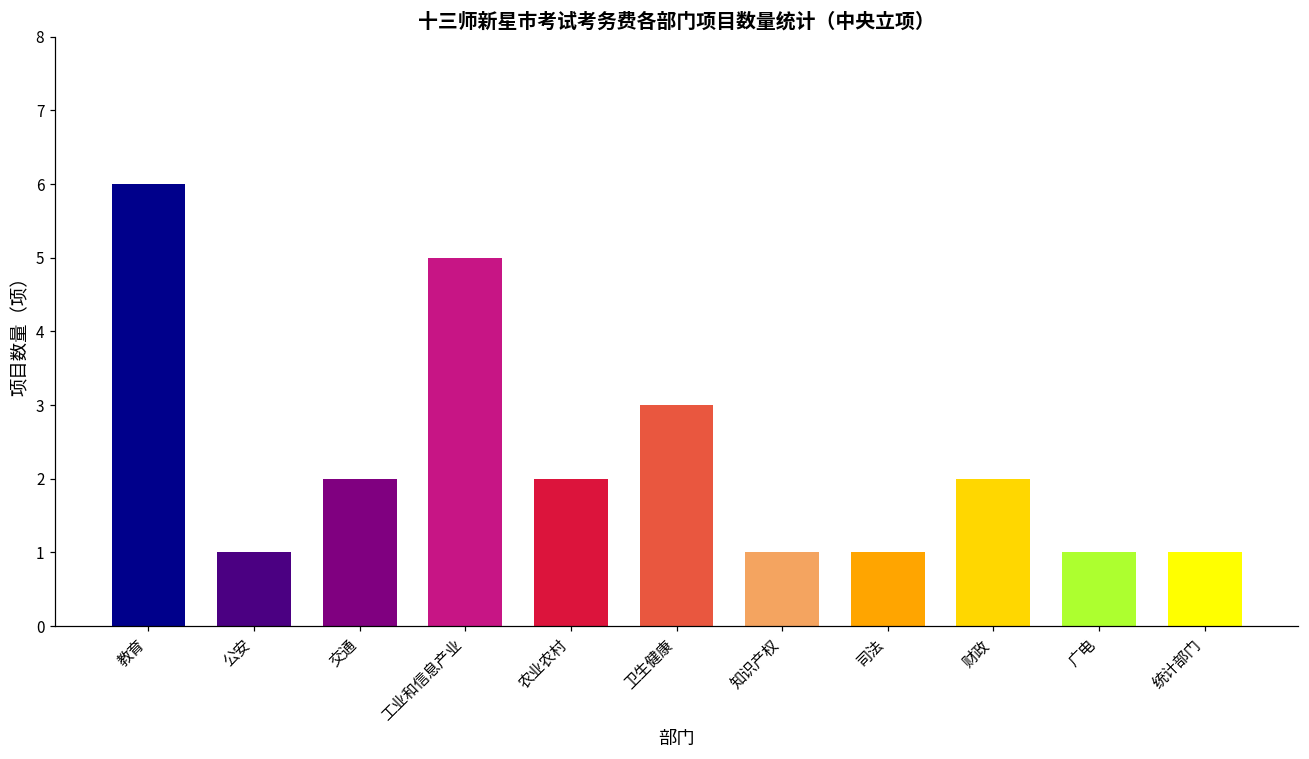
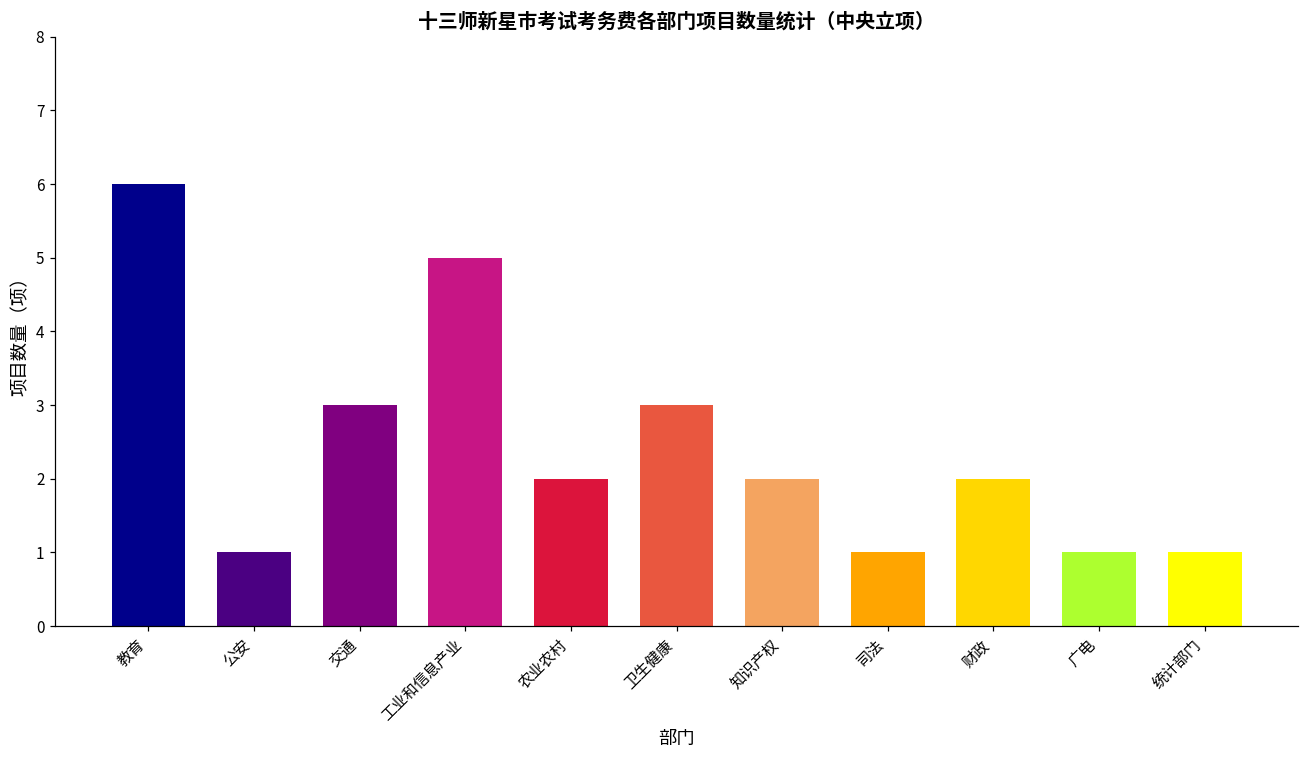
交通: 2 -> 3
知识产权: 1 -> 2
